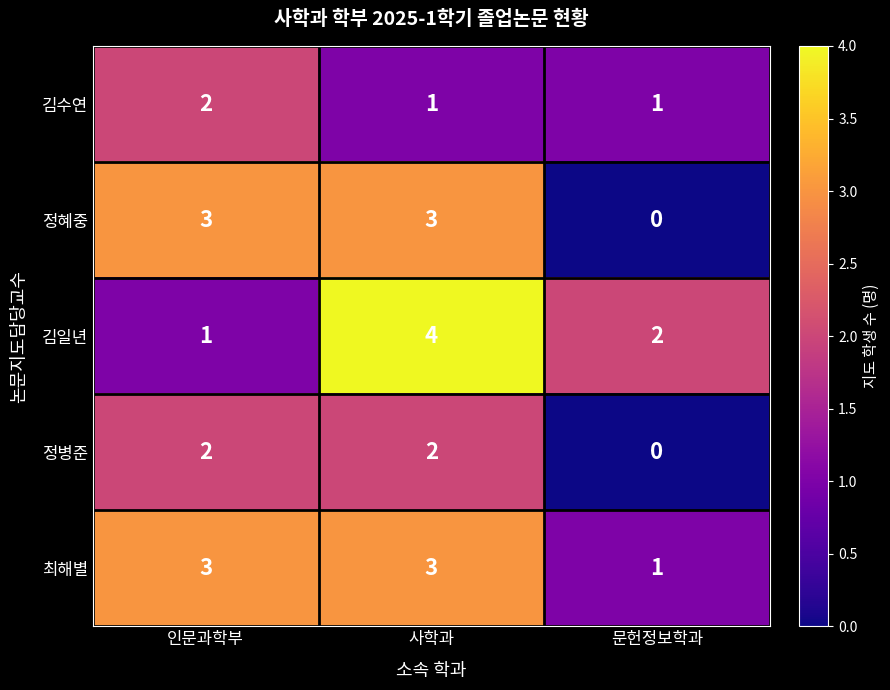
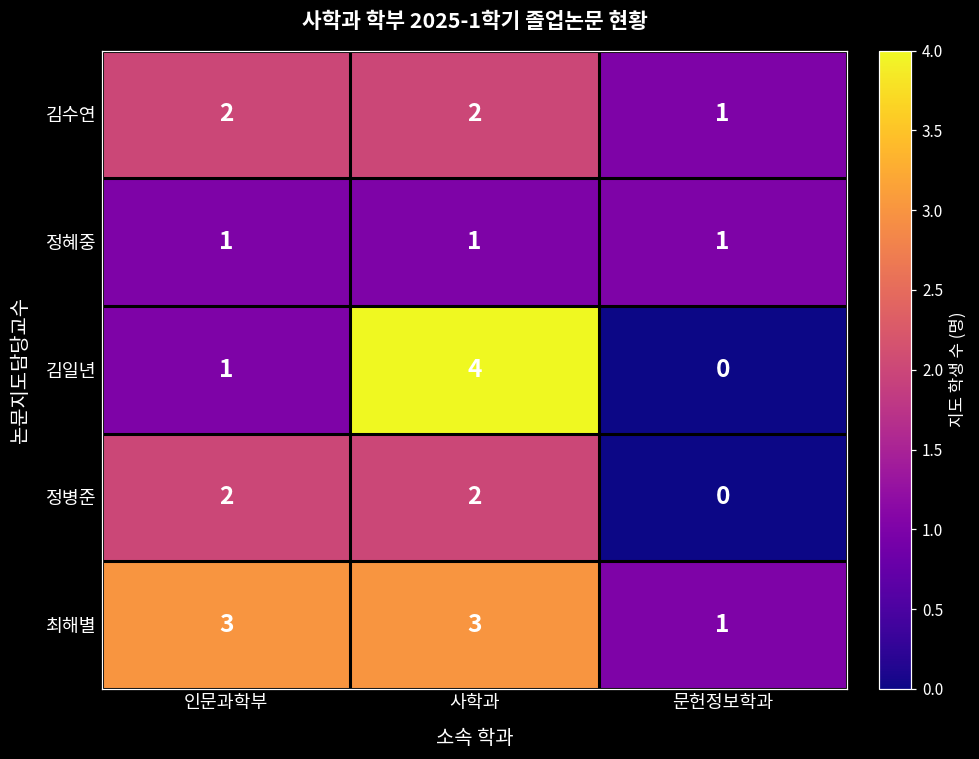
김수연, 사학과: 1 -> 2
정혜중, 인문과학부: 3 -> 1
정혜중, 사학과: 3 -> 1
정혜중, 문헌정보학과: 0 -> 1
김일년, 문헌정보학과: 2 -> 0
